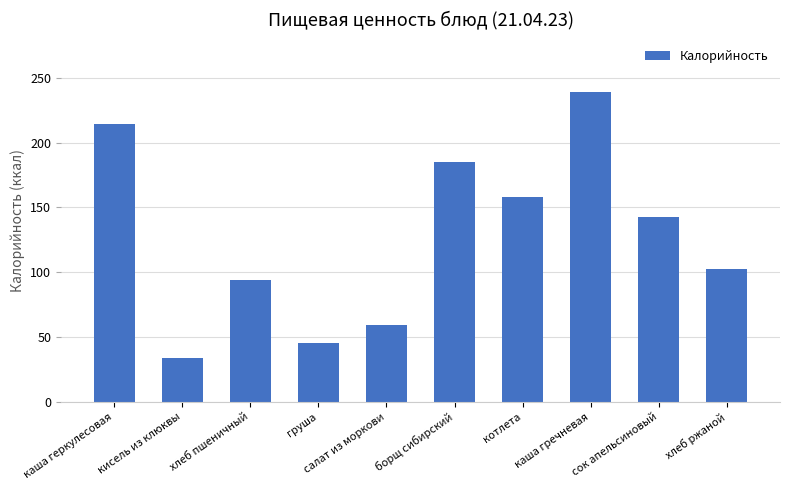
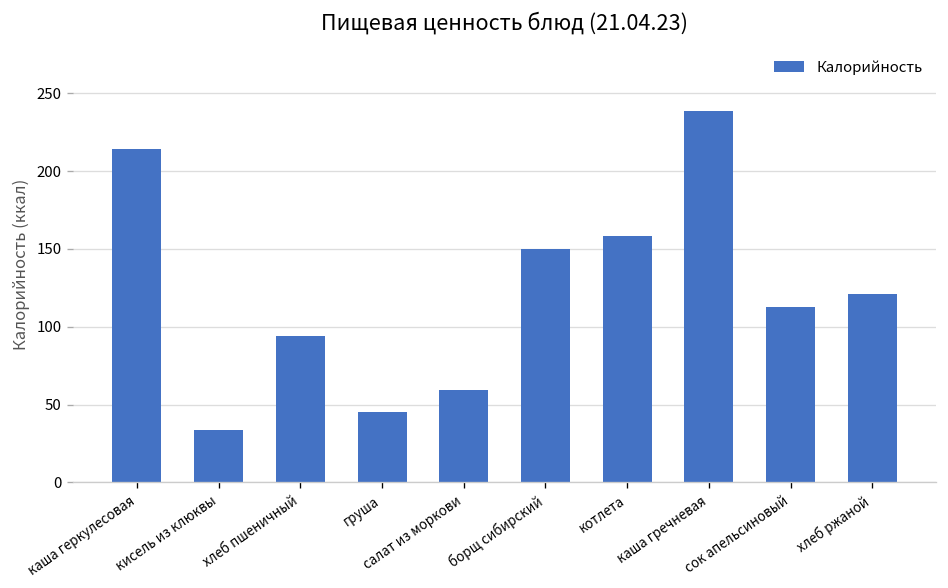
борщ сибирский: 185 -> 150
сок апельсиновый: 143 -> 113
хлеб ржаной: 103 -> 121
